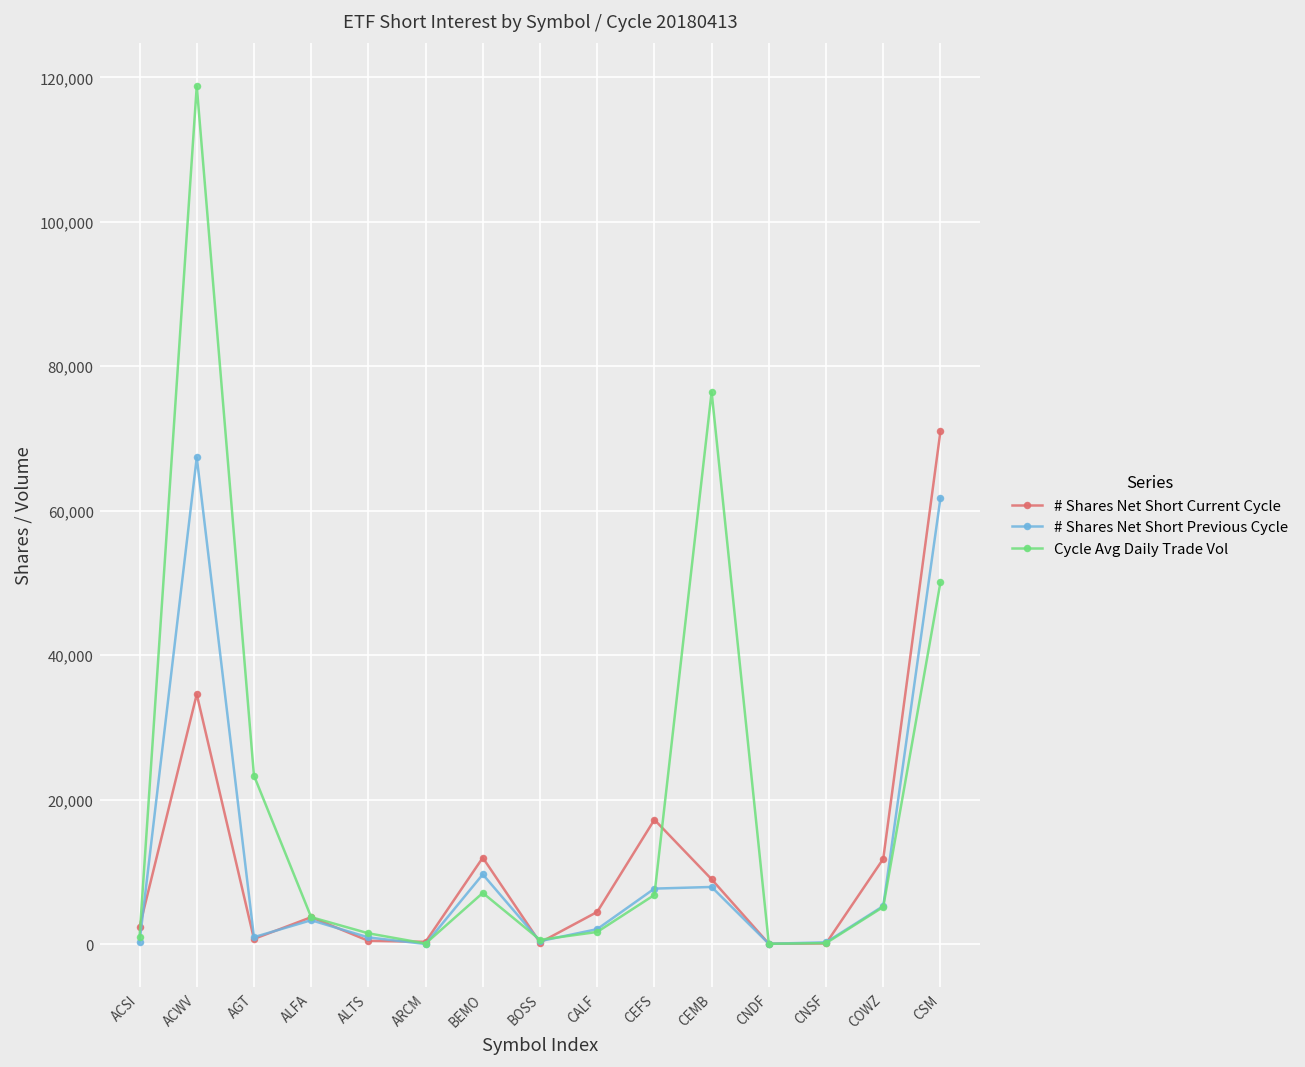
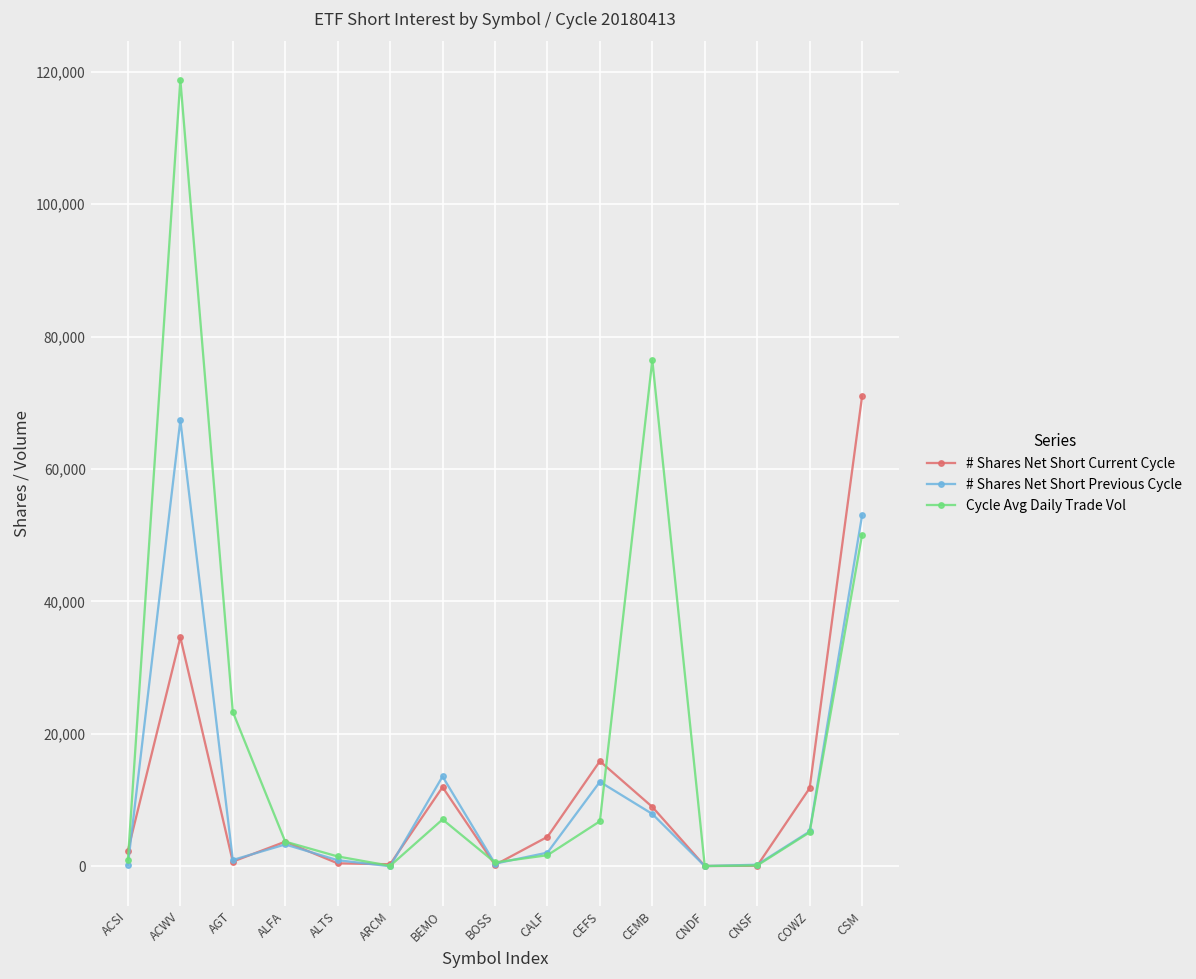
# Shares Net Short Previous Cycle, BEMO: 10,000 -> 14,000
# Shares Net Short Current Cycle, CEFS: 17,000 -> 16,000
# Shares Net Short Previous Cycle, CEFS: 8,000 -> 13,000
# Shares Net Short Previous Cycle, CSM: 62,000 -> 53,000
